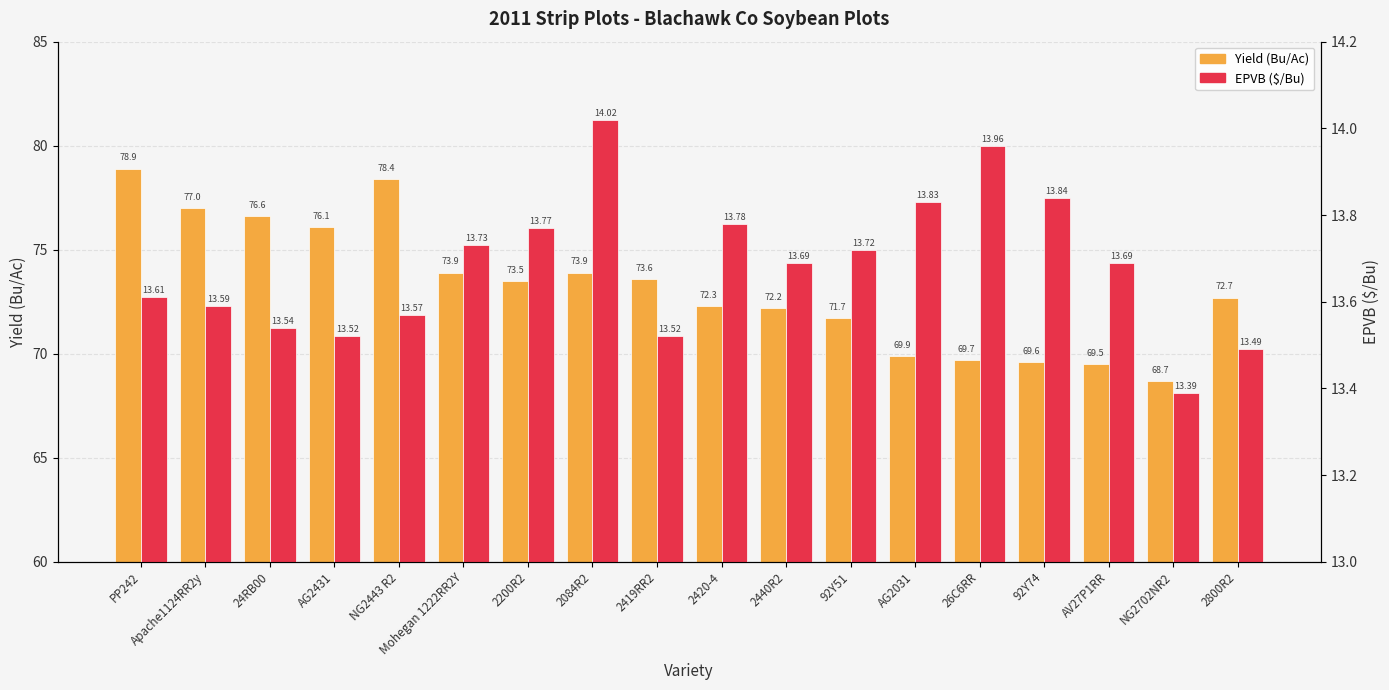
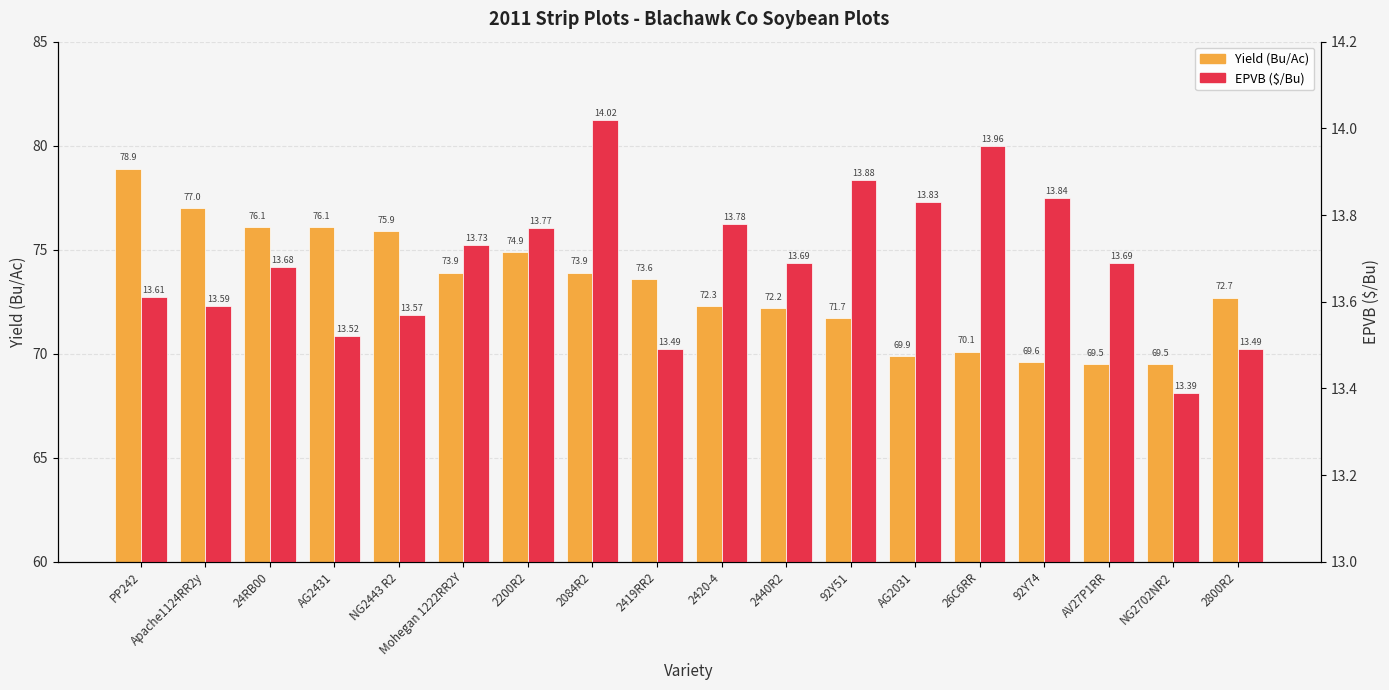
Yield (Bu/Ac), 24RB00: 76.6 -> 76.1
Yield (Bu/Ac), NG2443 R2: 78.4 -> 75.9
Yield (Bu/Ac), 2200R2: 73.5 -> 74.9
Yield (Bu/Ac), 26C6RR: 69.7 -> 70.1
Yield (Bu/Ac), NG2702NR2: 68.7 -> 69.5
EPVB ($/Bu), 24RB00: 13.54 -> 13.68
EPVB ($/Bu), 2419RR2: 13.52 -> 13.49
EPVB ($/Bu), 92Y51: 13.72 -> 13.88
